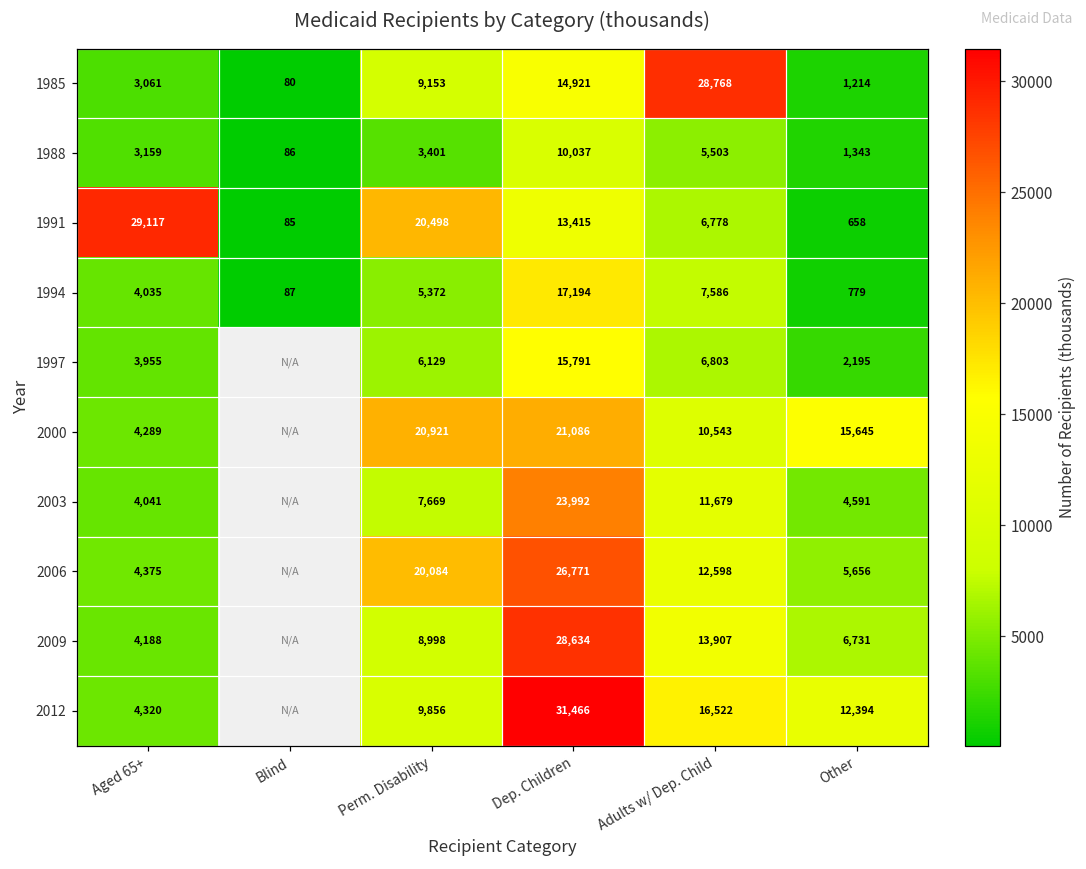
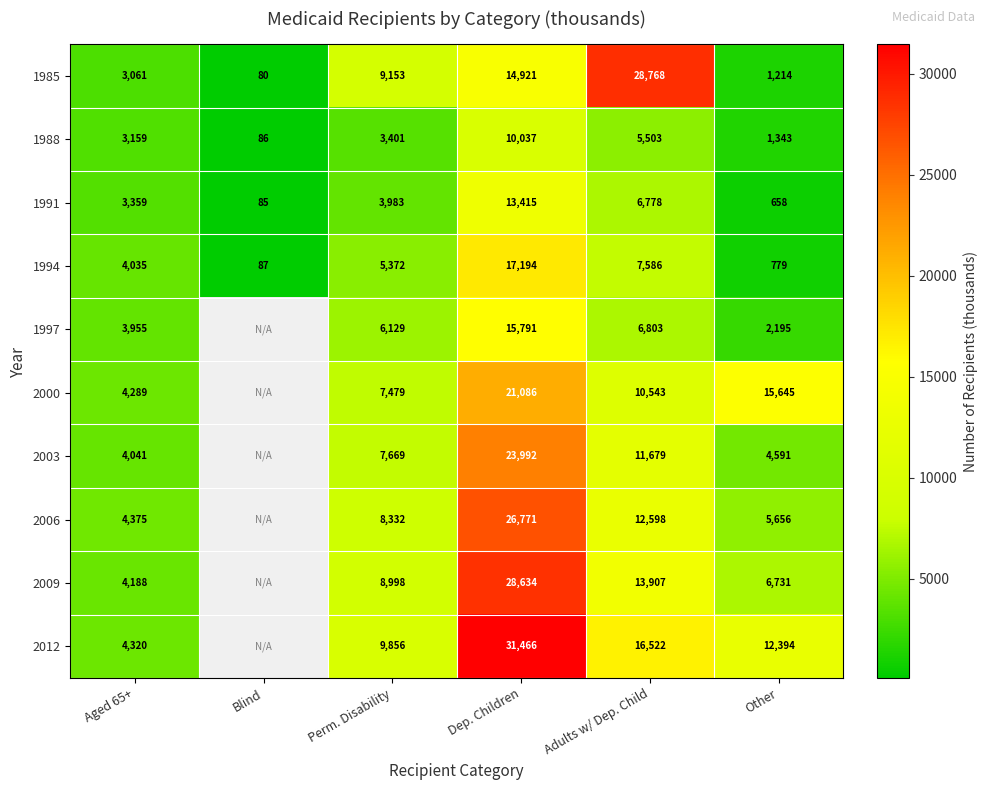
1991, Aged 65+: 29,117 -> 3,359
1991, Perm. Disability: 20,498 -> 3,983
2000, Perm. Disability: 20,921 -> 7,479
2006, Perm. Disability: 20,084 -> 8,332
